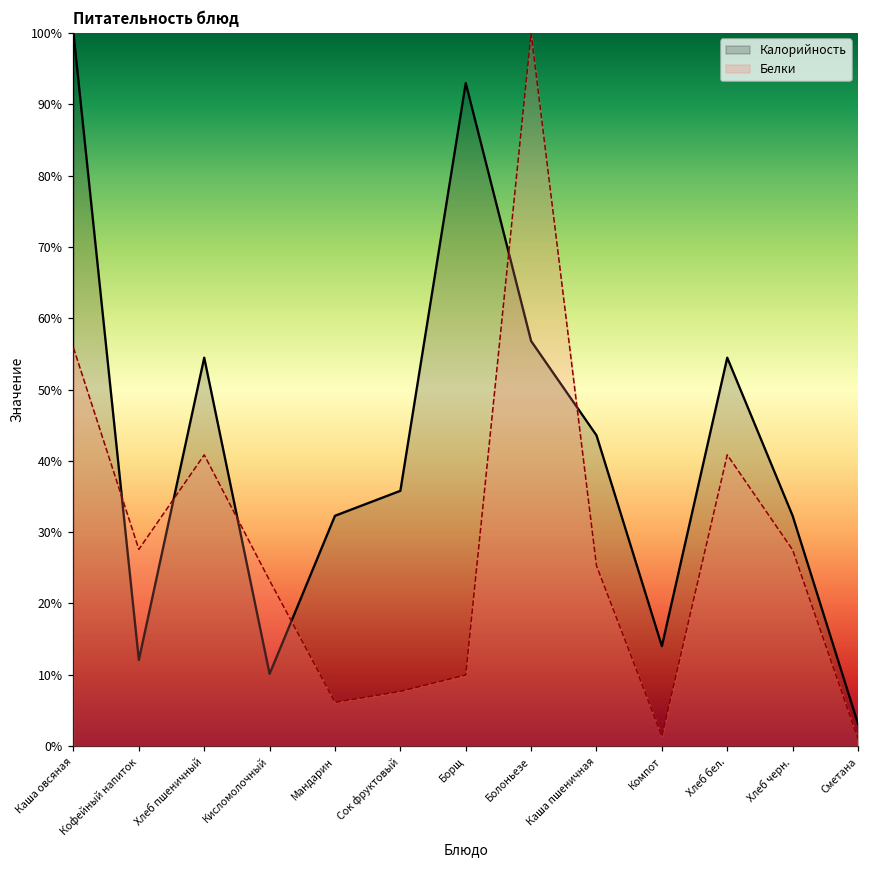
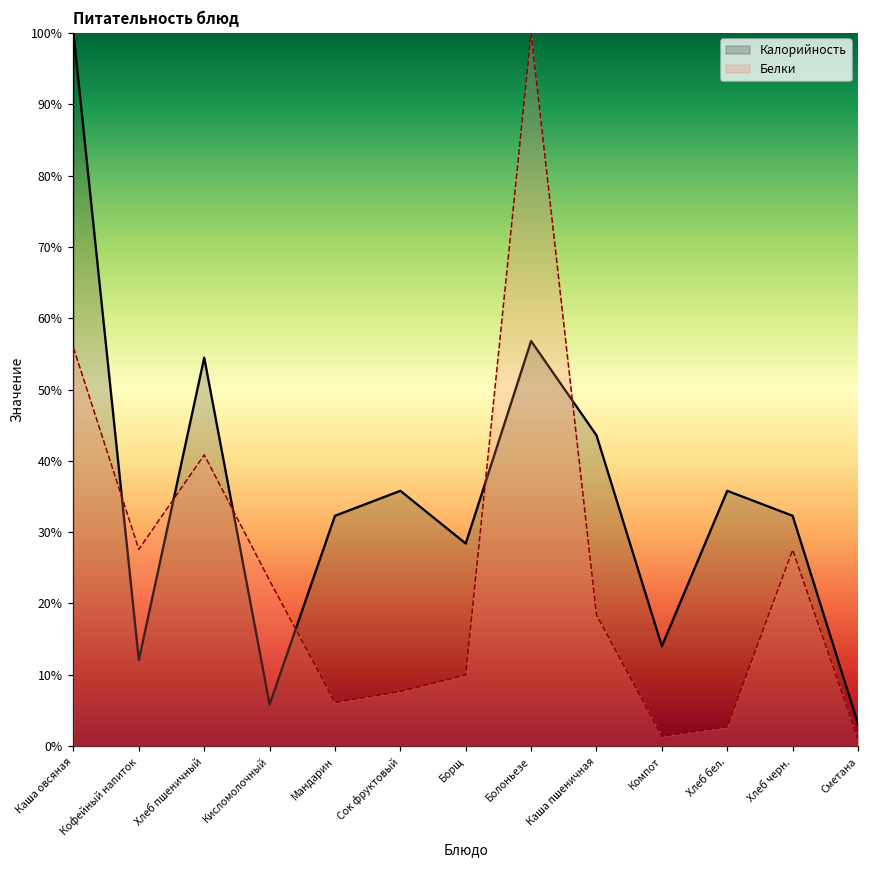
Калорийность, Кисломолочный: 10% -> 6%
Калорийность, Борщ: 93% -> 28%
Белки, Каша пшеничная: 25% -> 18%
Калорийность, Хлеб бел.: 54% -> 36%
Белки, Хлеб бел.: 41% -> 3%
